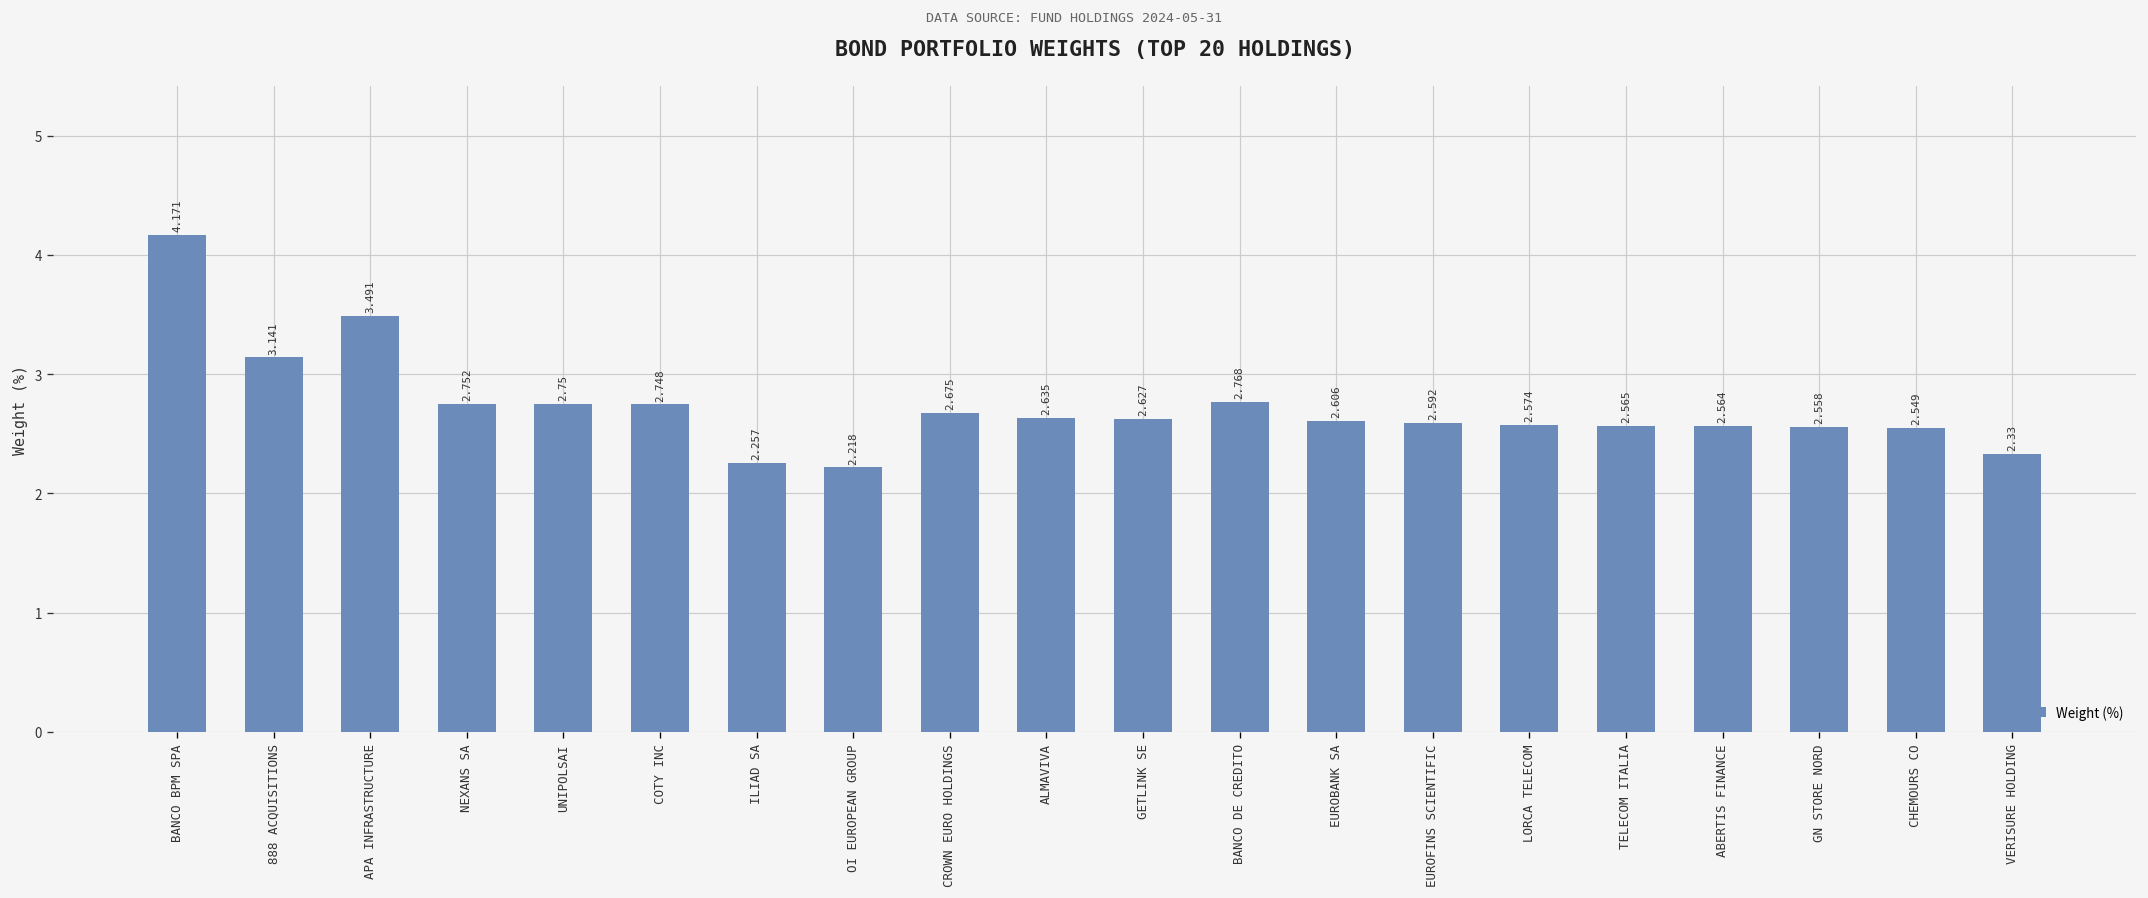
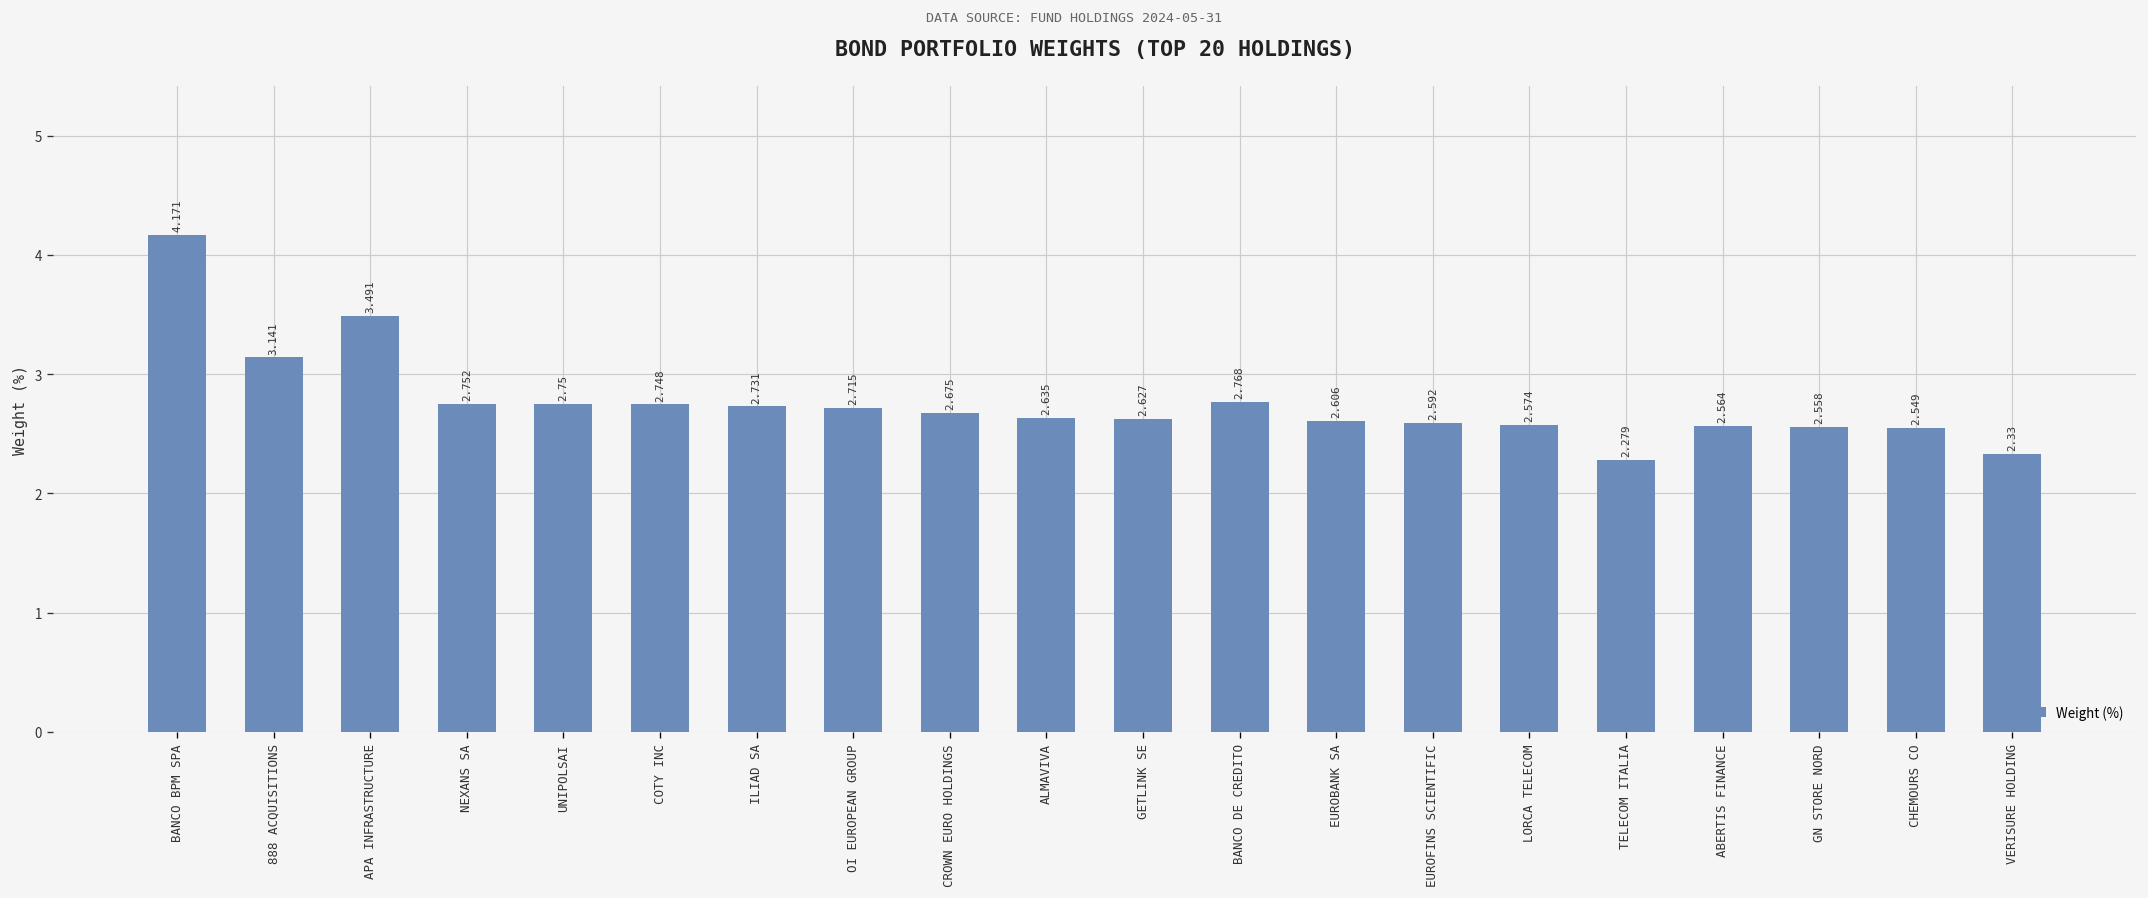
ILIAD SA: 2.257 -> 2.731
OI EUROPEAN GROUP: 2.218 -> 2.715
TELECOM ITALIA: 2.565 -> 2.279
